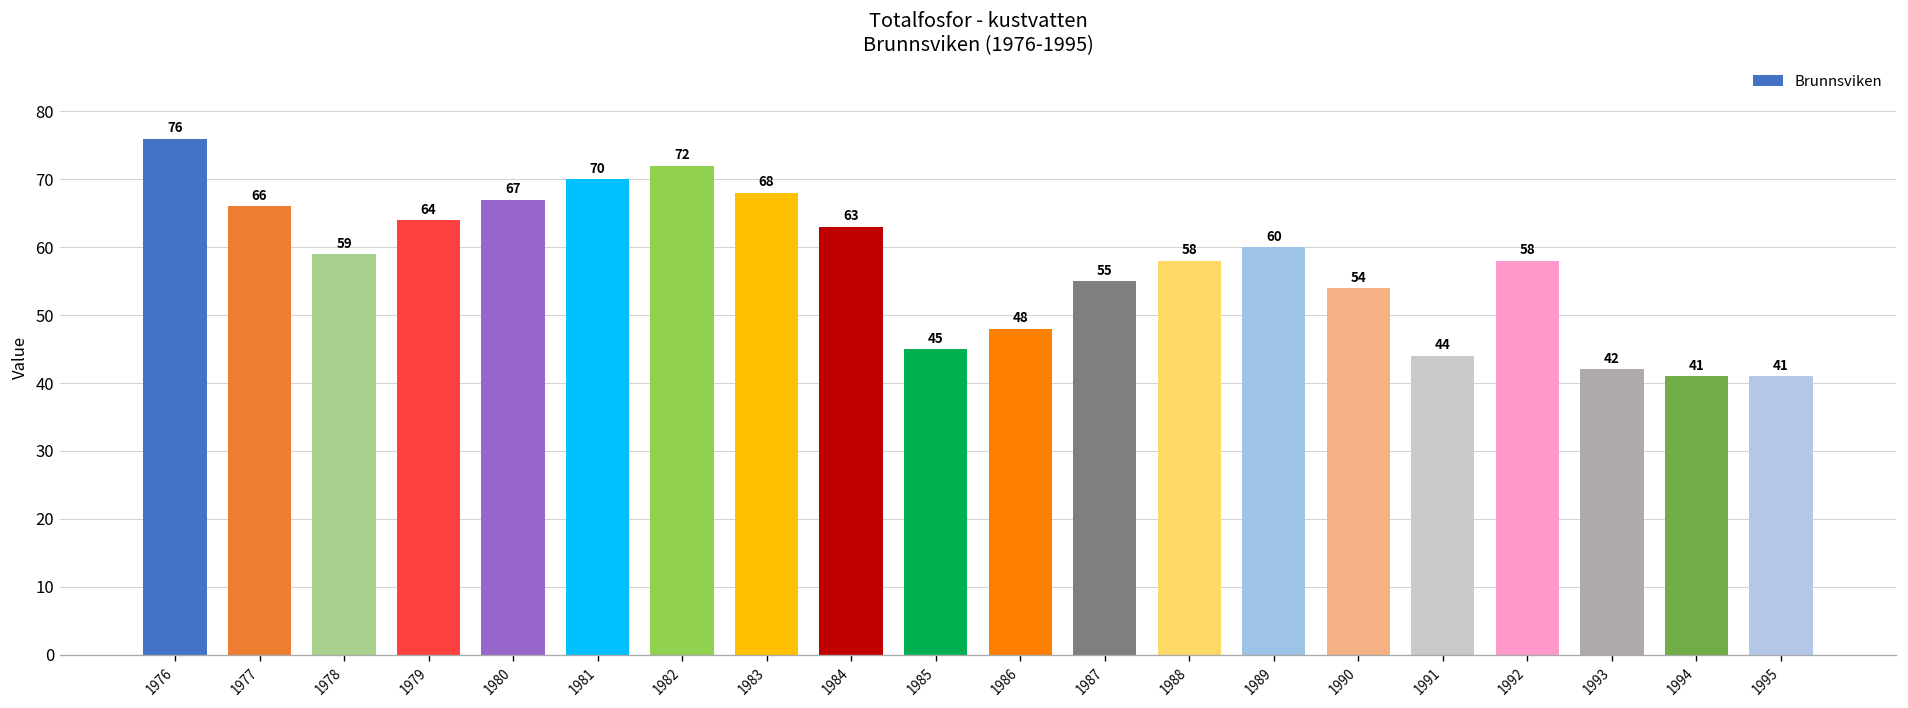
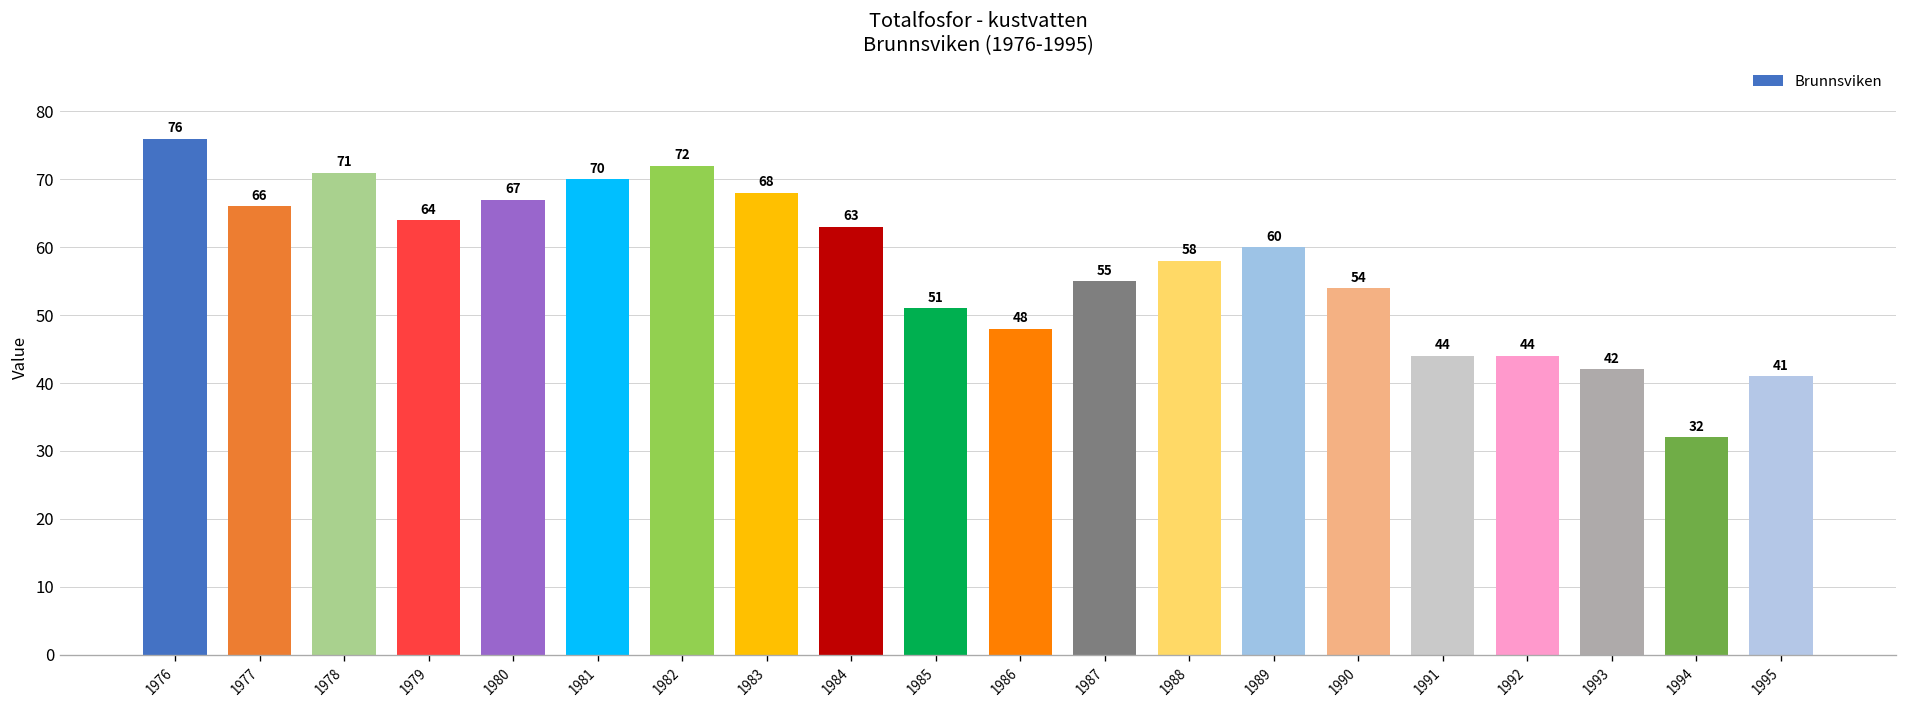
1978: 59 -> 71
1985: 45 -> 51
1992: 58 -> 44
1994: 41 -> 32
